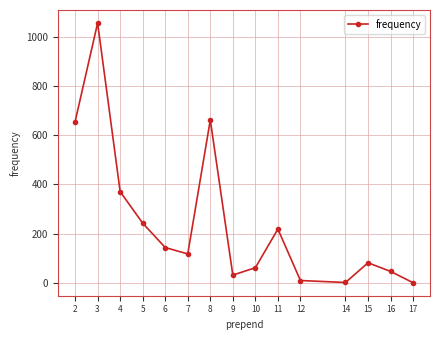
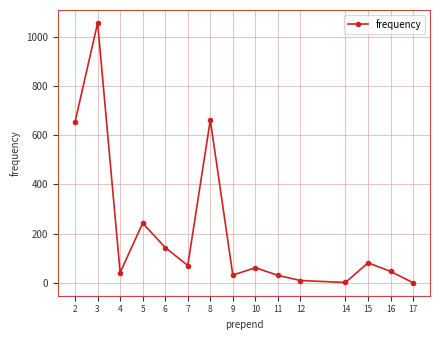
4: 370 -> 40
7: 120 -> 70
11: 220 -> 30
